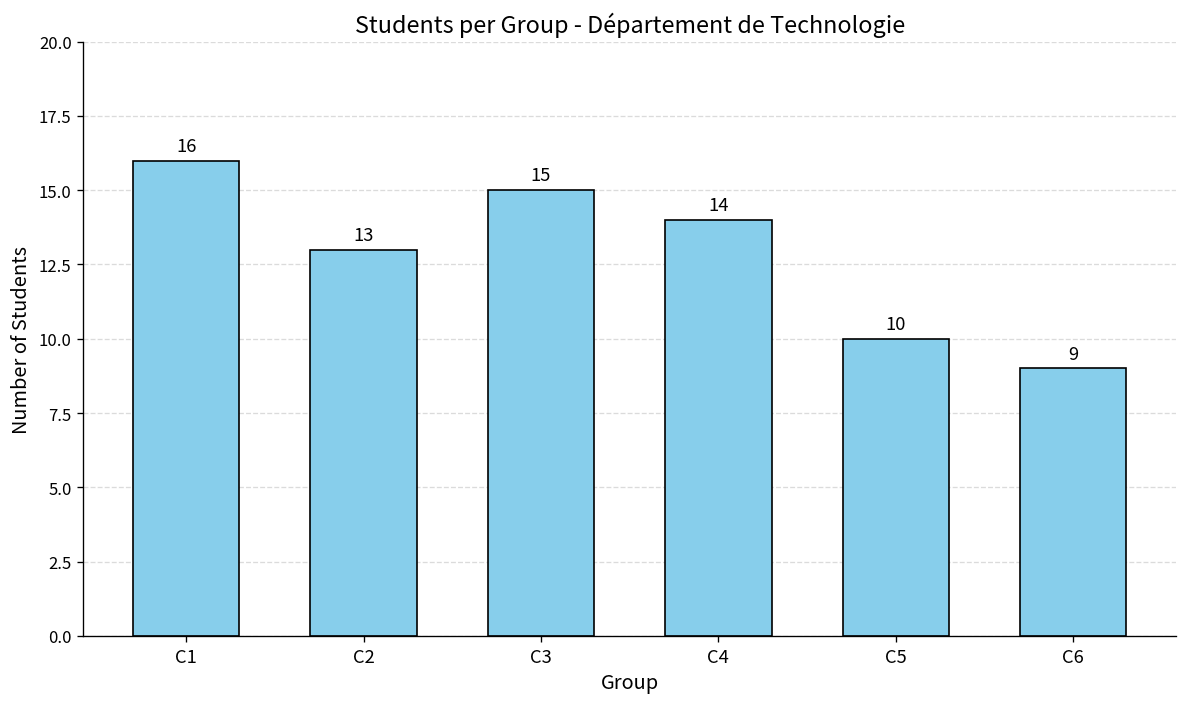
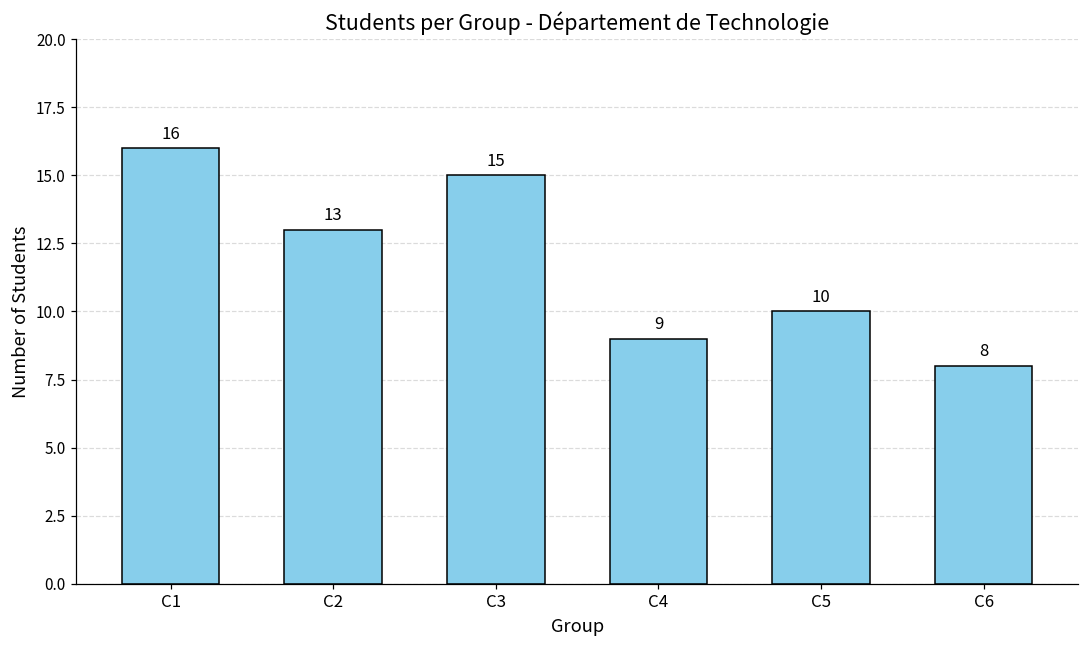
C4: 14 -> 9
C6: 9 -> 8
